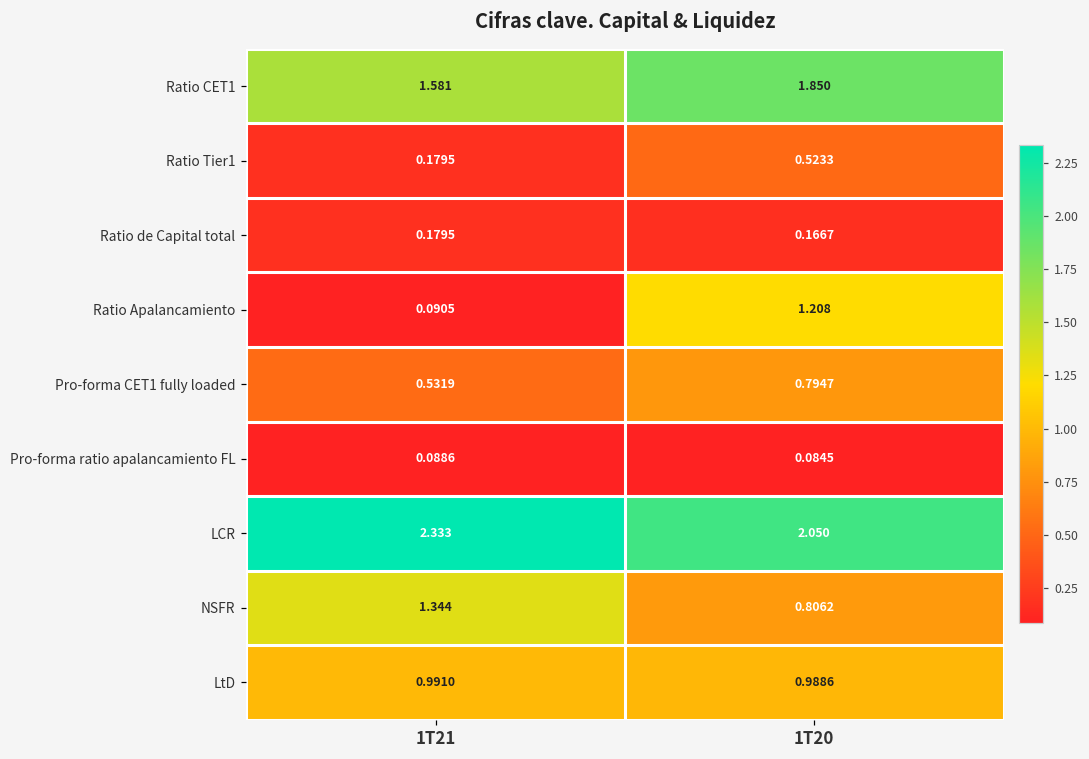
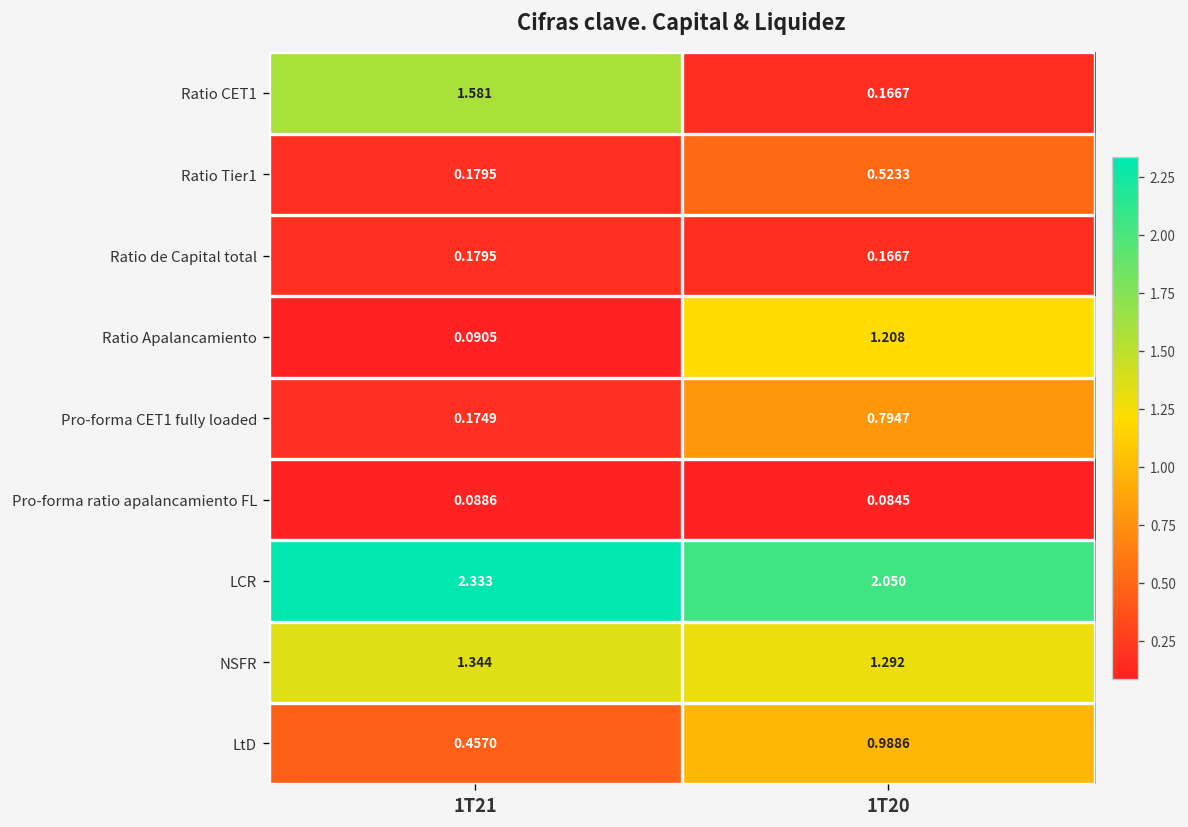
Ratio CET1, 1T20: 1.850 -> 0.1667
Pro-forma CET1 fully loaded, 1T21: 0.5319 -> 0.1749
NSFR, 1T20: 0.8062 -> 1.292
LtD, 1T21: 0.9910 -> 0.4570
